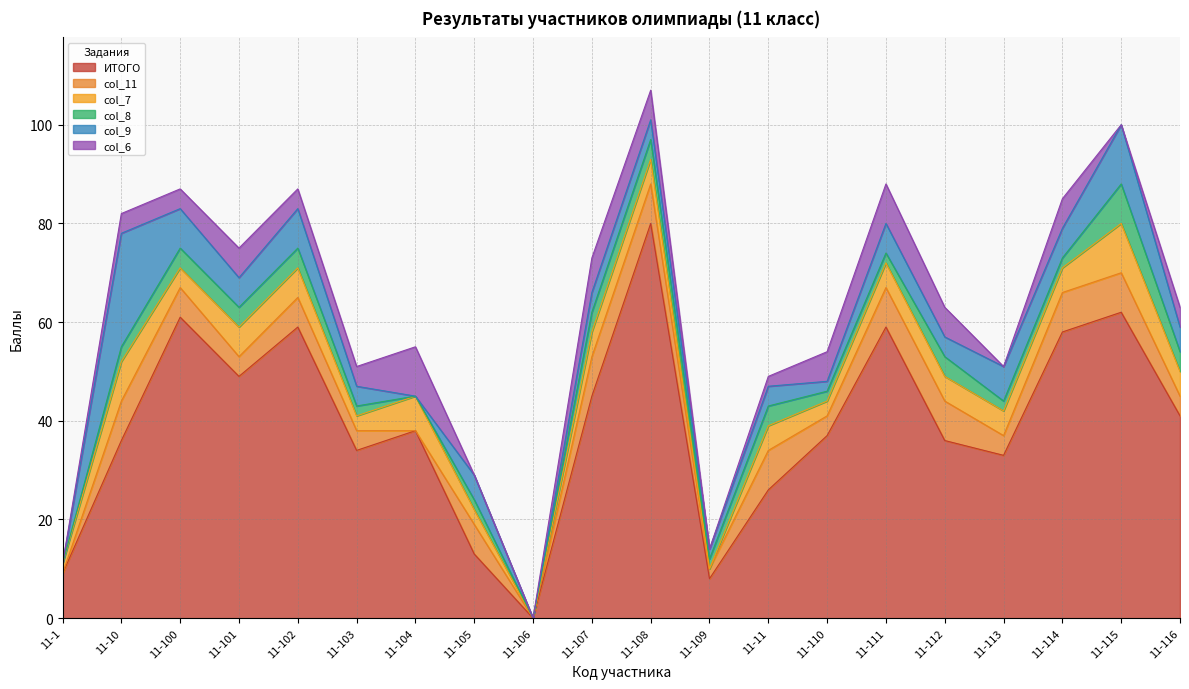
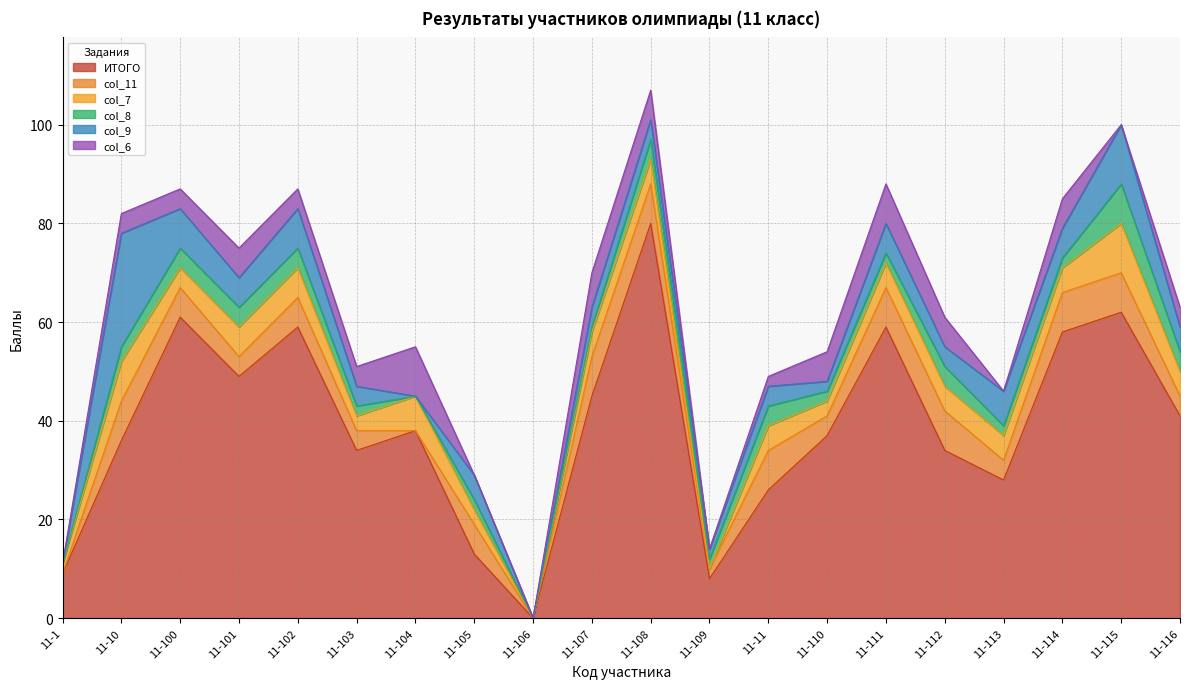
col_8, 11-107: 4 -> 1
ИТОГО, 11-112: 36 -> 34
ИТОГО, 11-113: 33 -> 28
